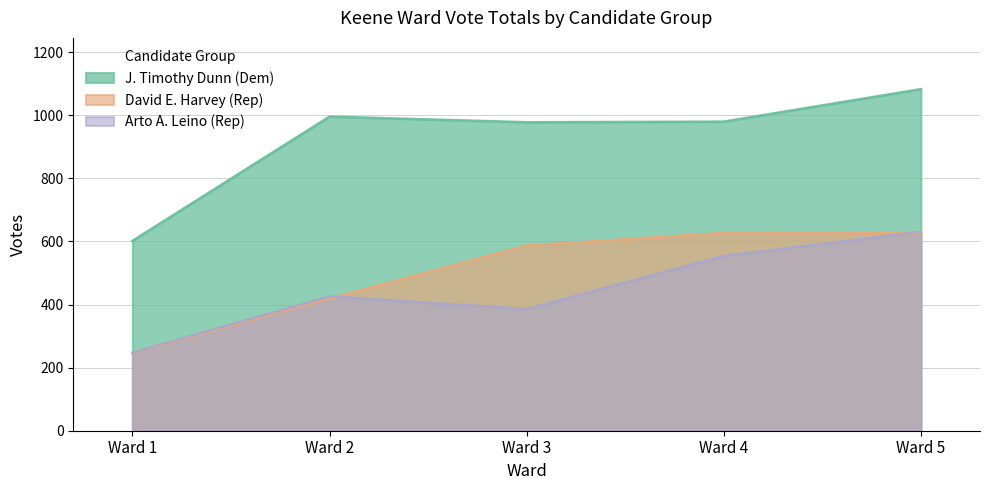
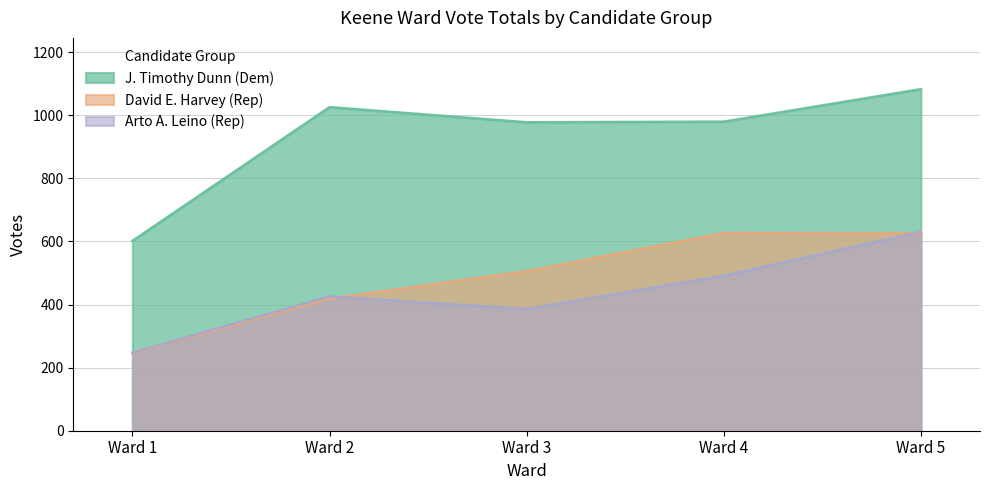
J. Timothy Dunn (Dem), Ward 2: 1000 -> 1030
David E. Harvey (Rep), Ward 3: 590 -> 510
Arto A. Leino (Rep), Ward 4: 550 -> 490
